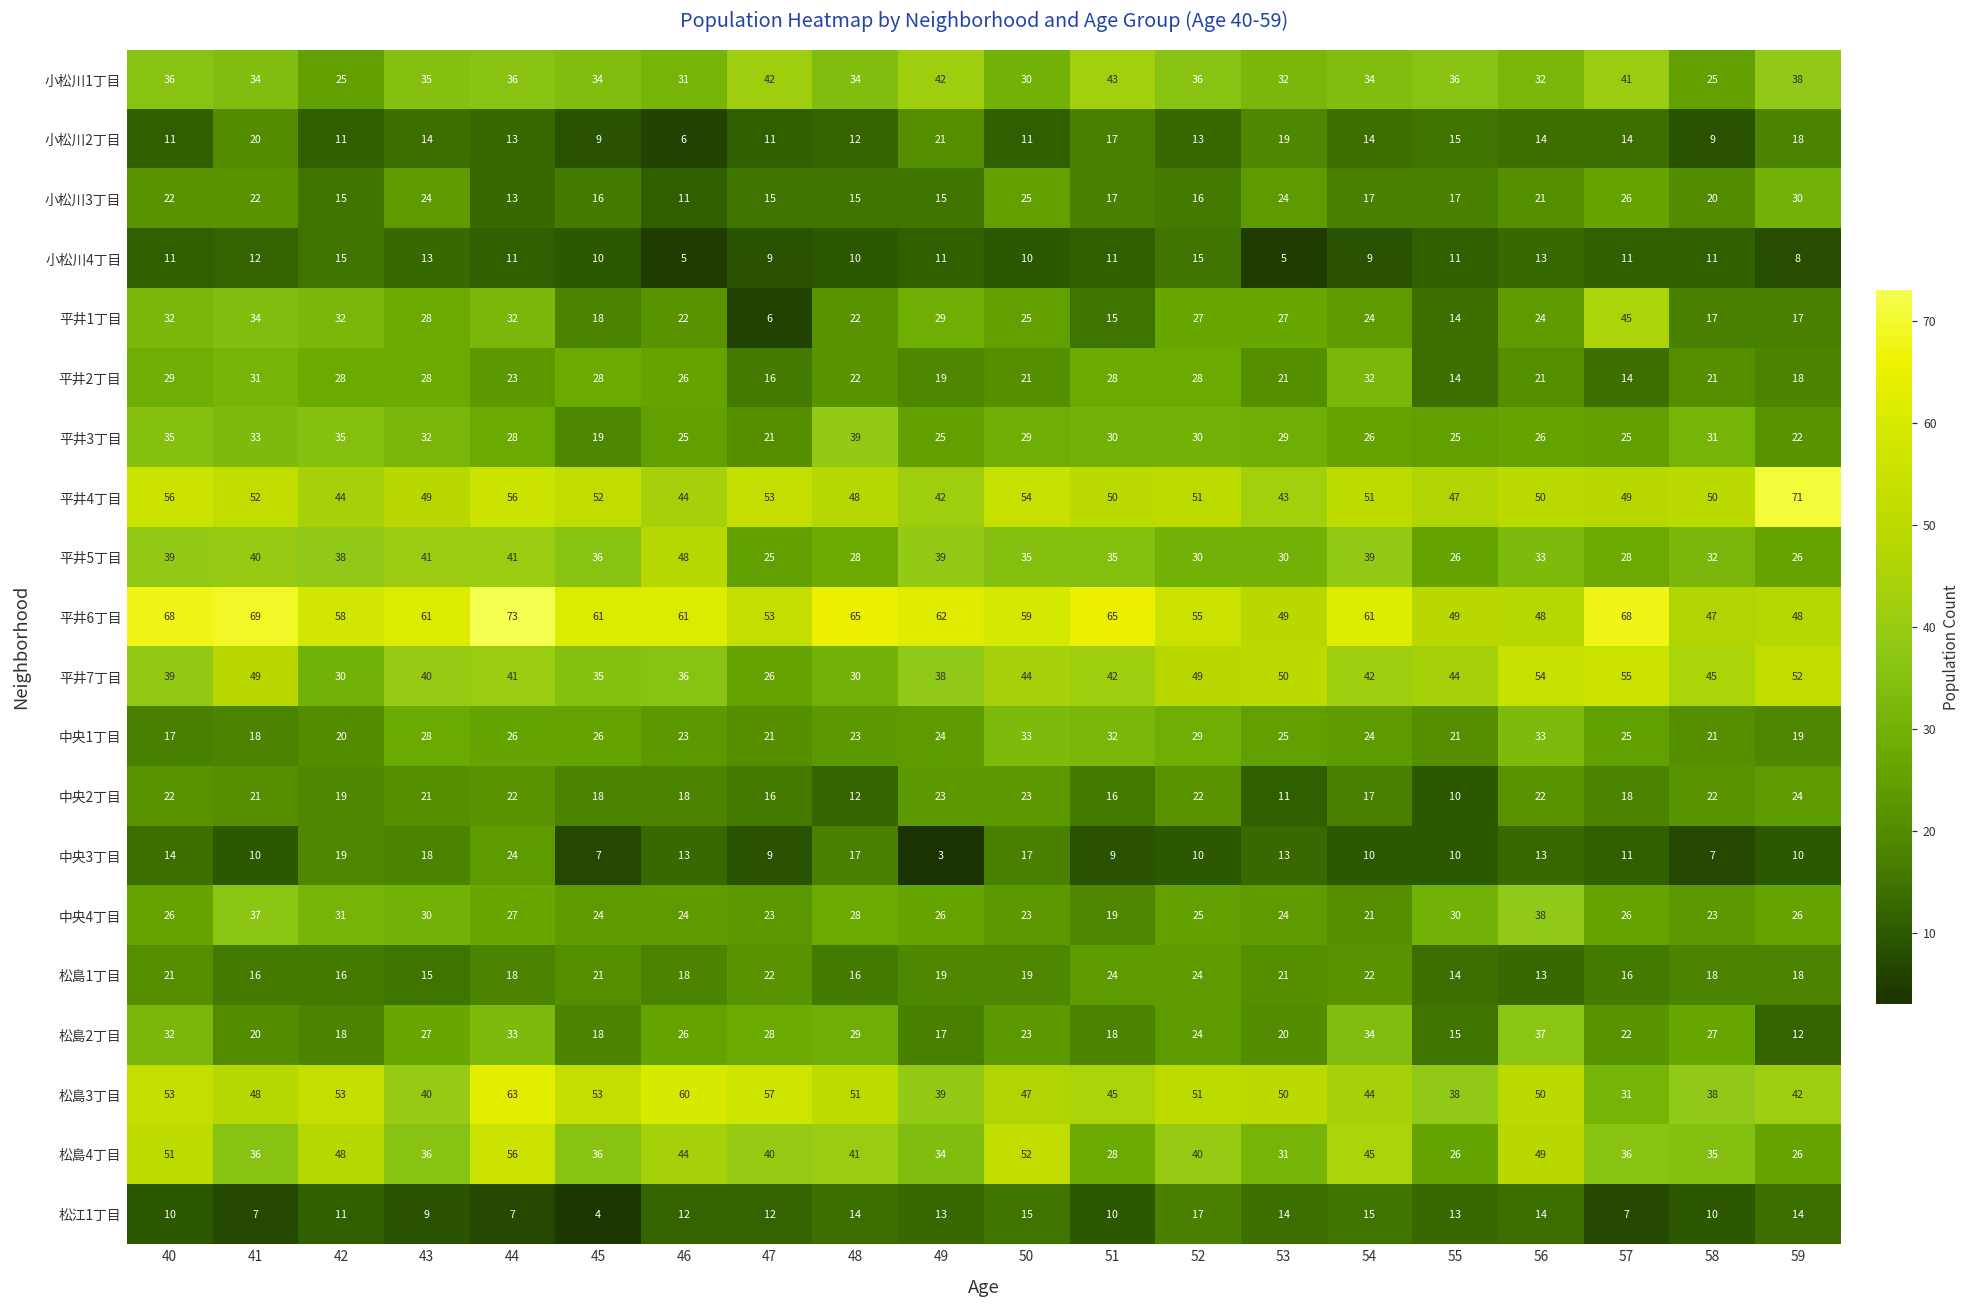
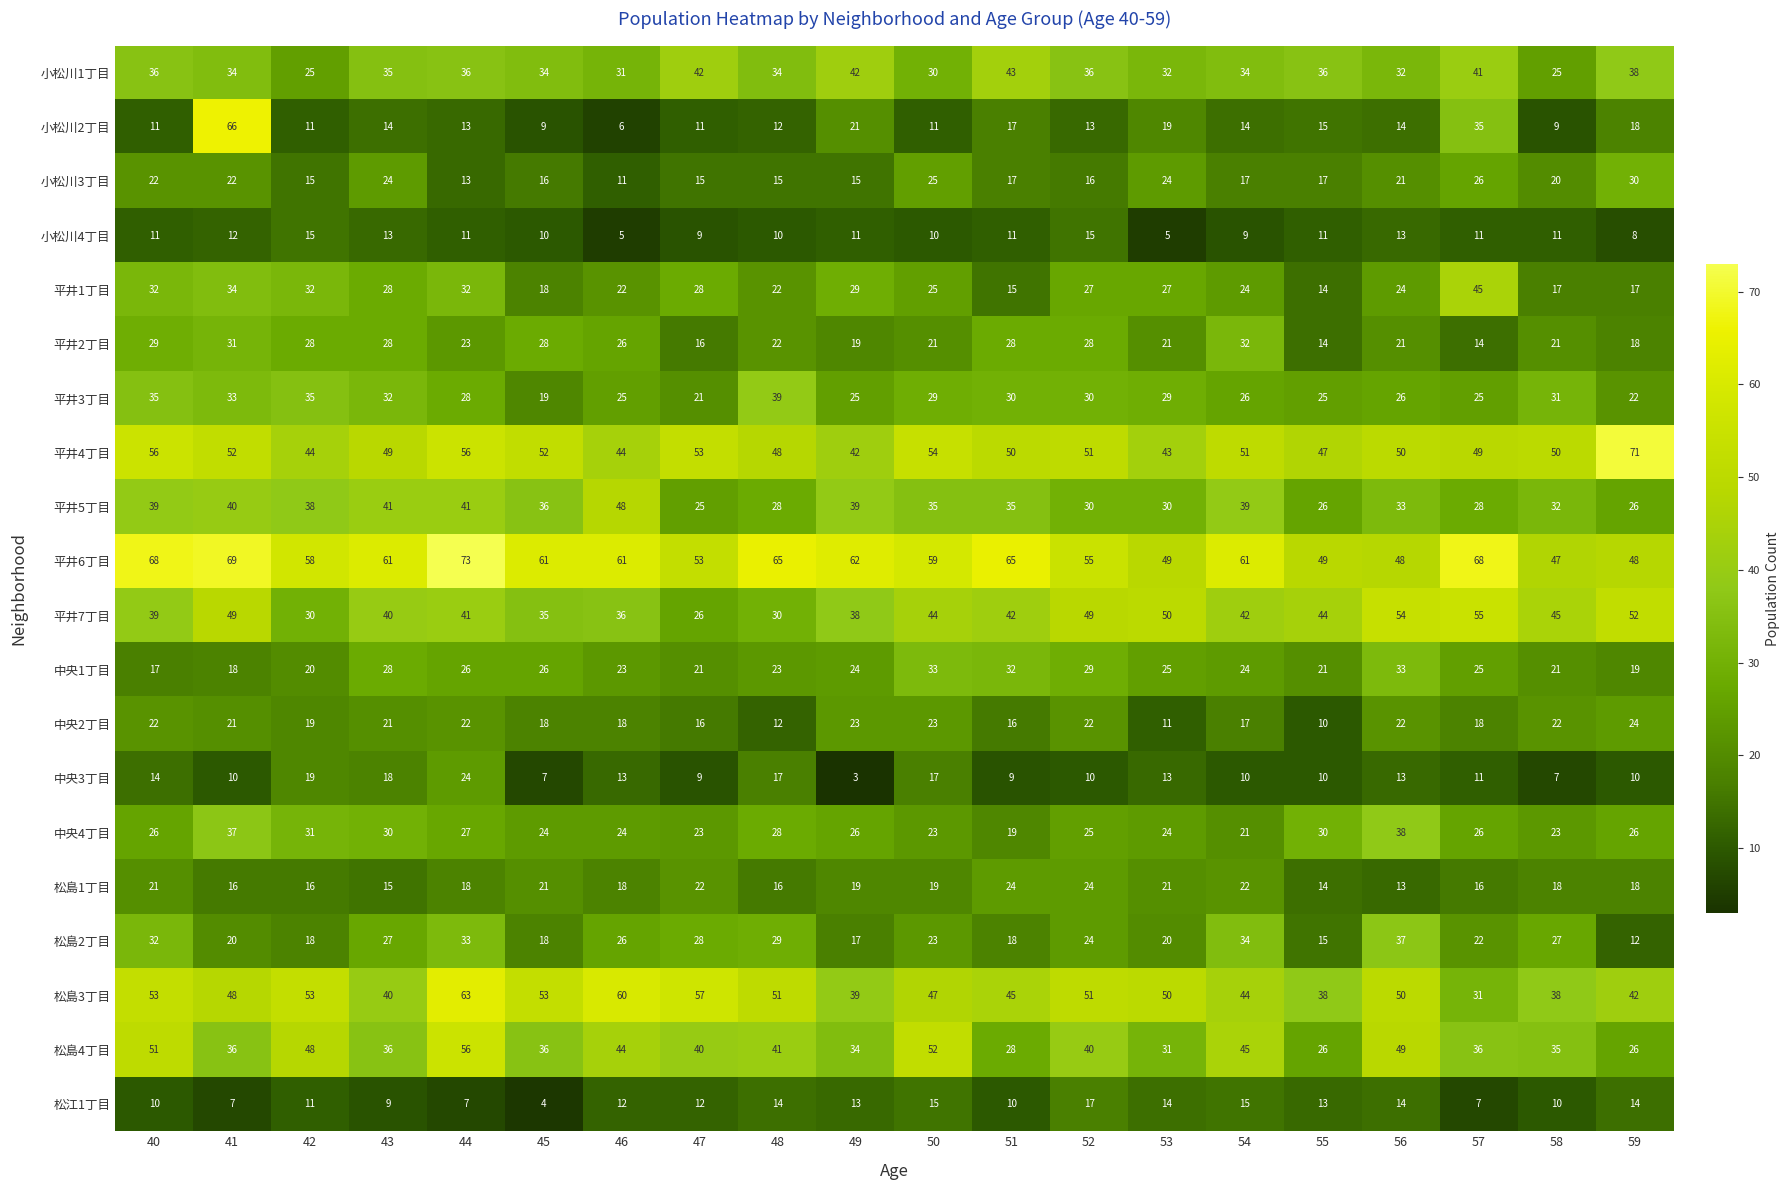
小松川2丁目, 41: 20 -> 66
小松川2丁目, 57: 14 -> 35
平井1丁目, 47: 6 -> 28
